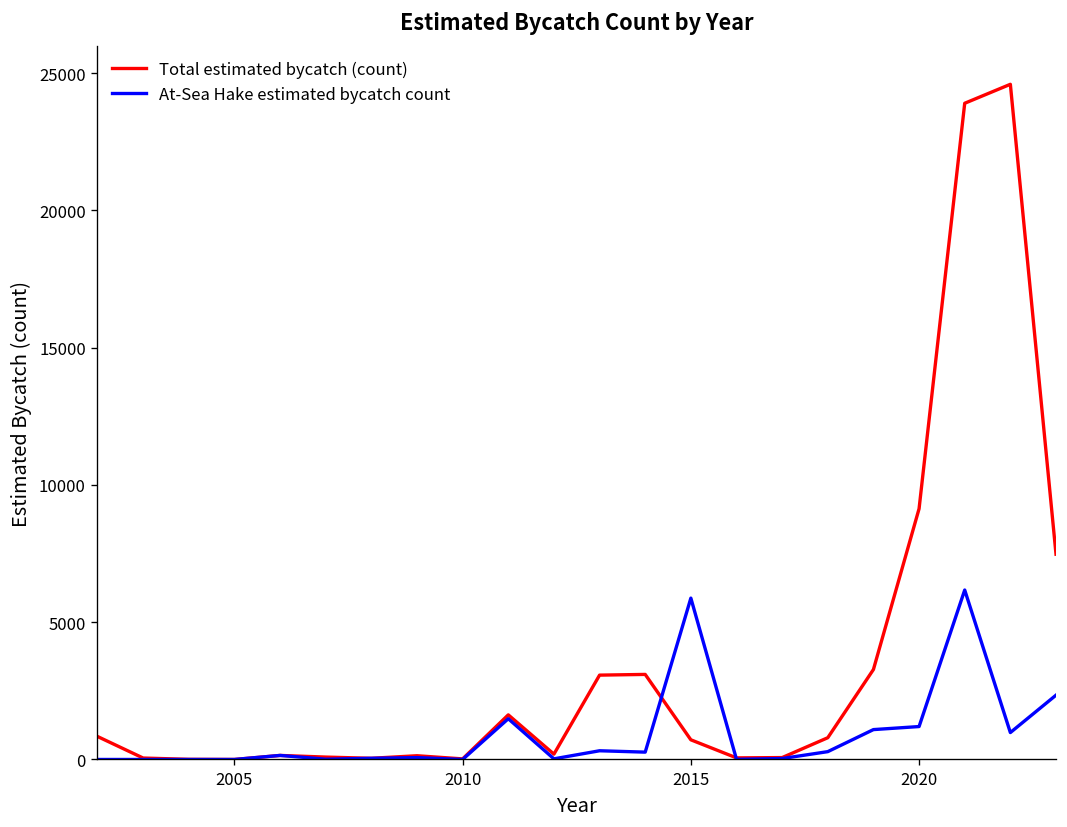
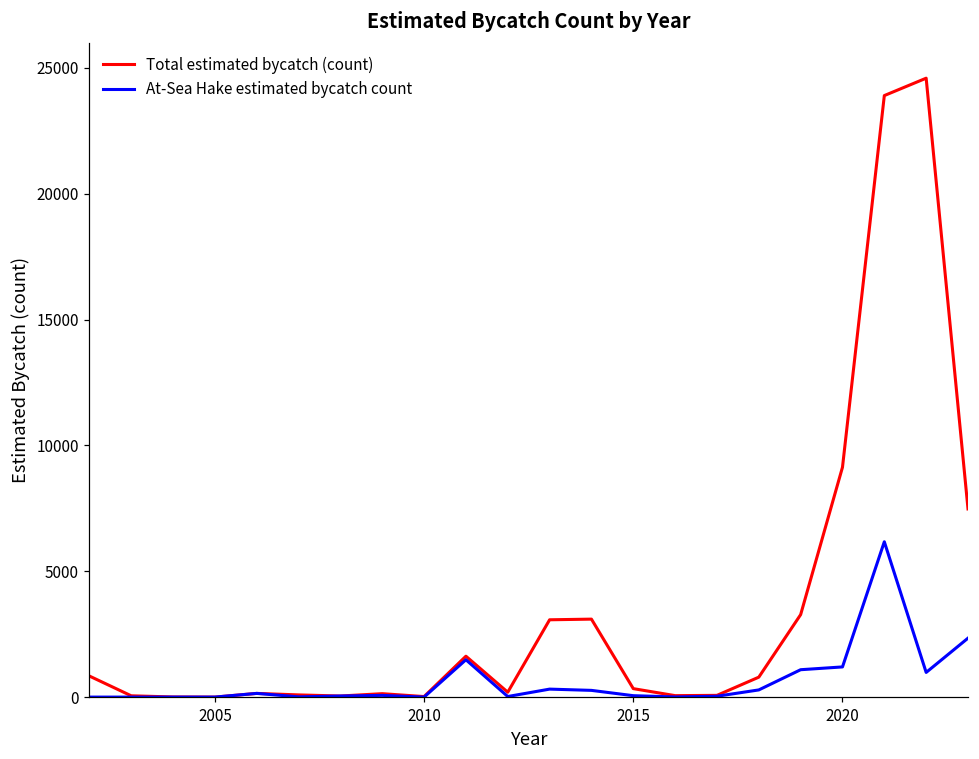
Total estimated bycatch (count), 2015: 700 -> 300
At-Sea Hake estimated bycatch count, 2015: 5900 -> 100
